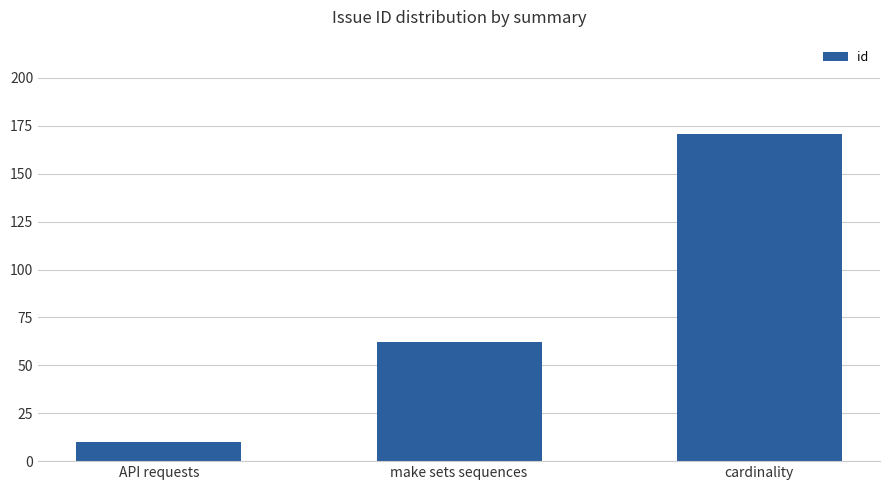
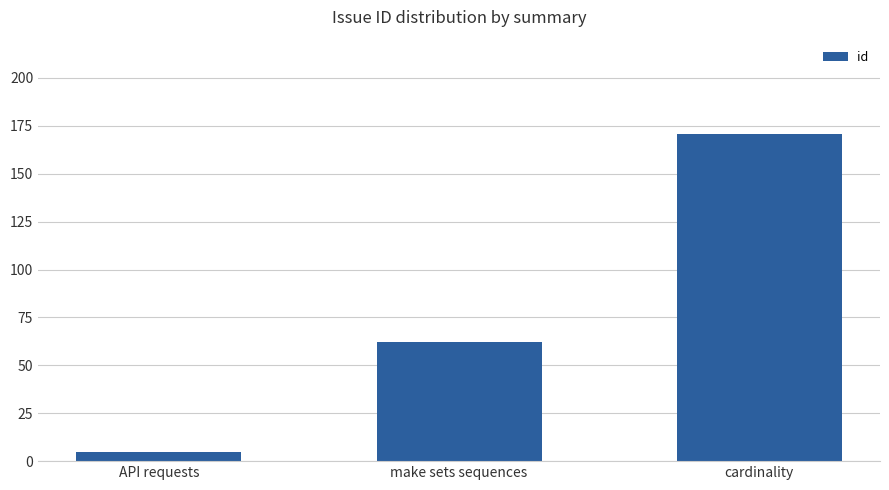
API requests: 10 -> 5
